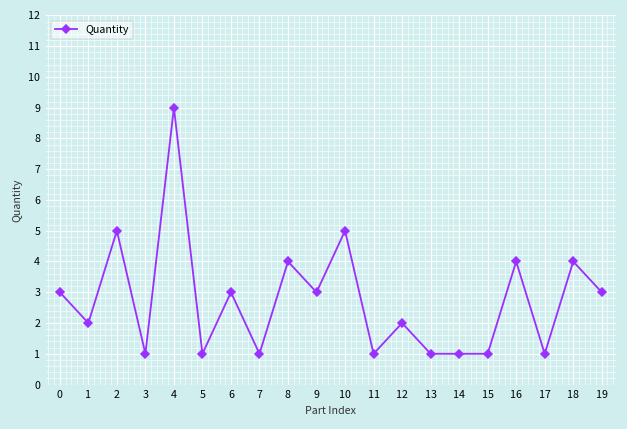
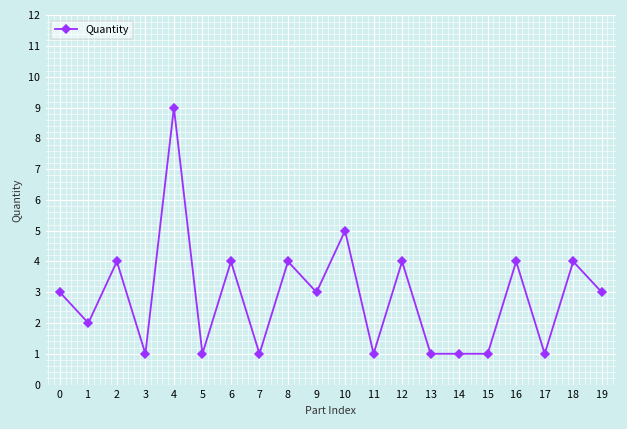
2: 5 -> 4
6: 3 -> 4
12: 2 -> 4
